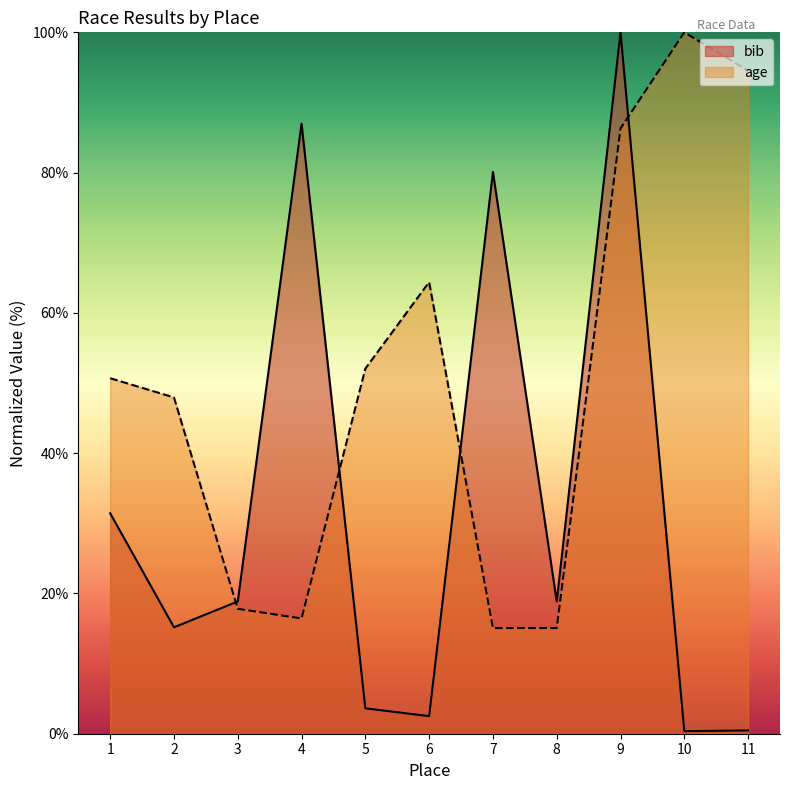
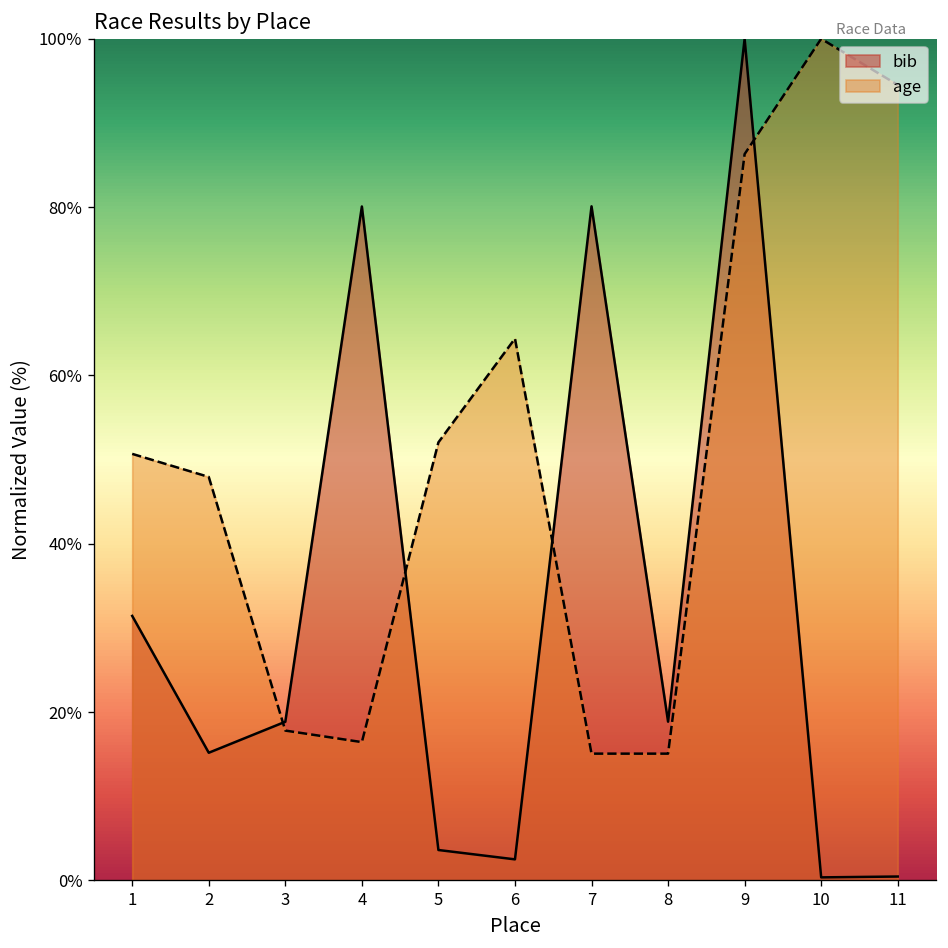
bib, 4: 87% -> 80%
